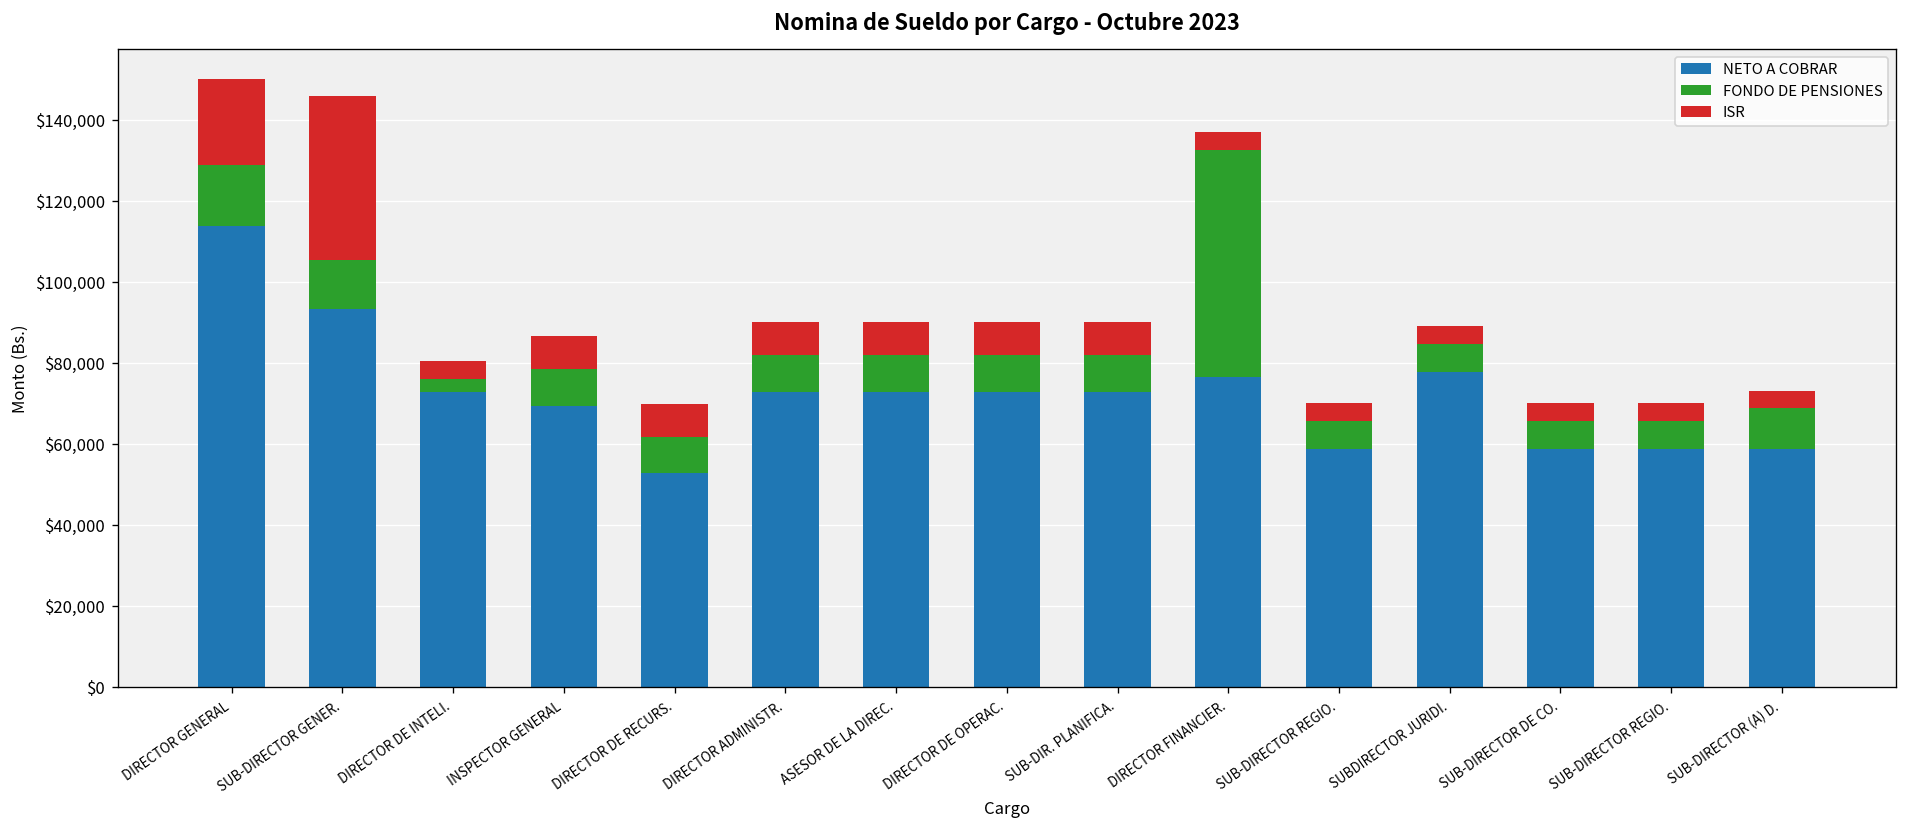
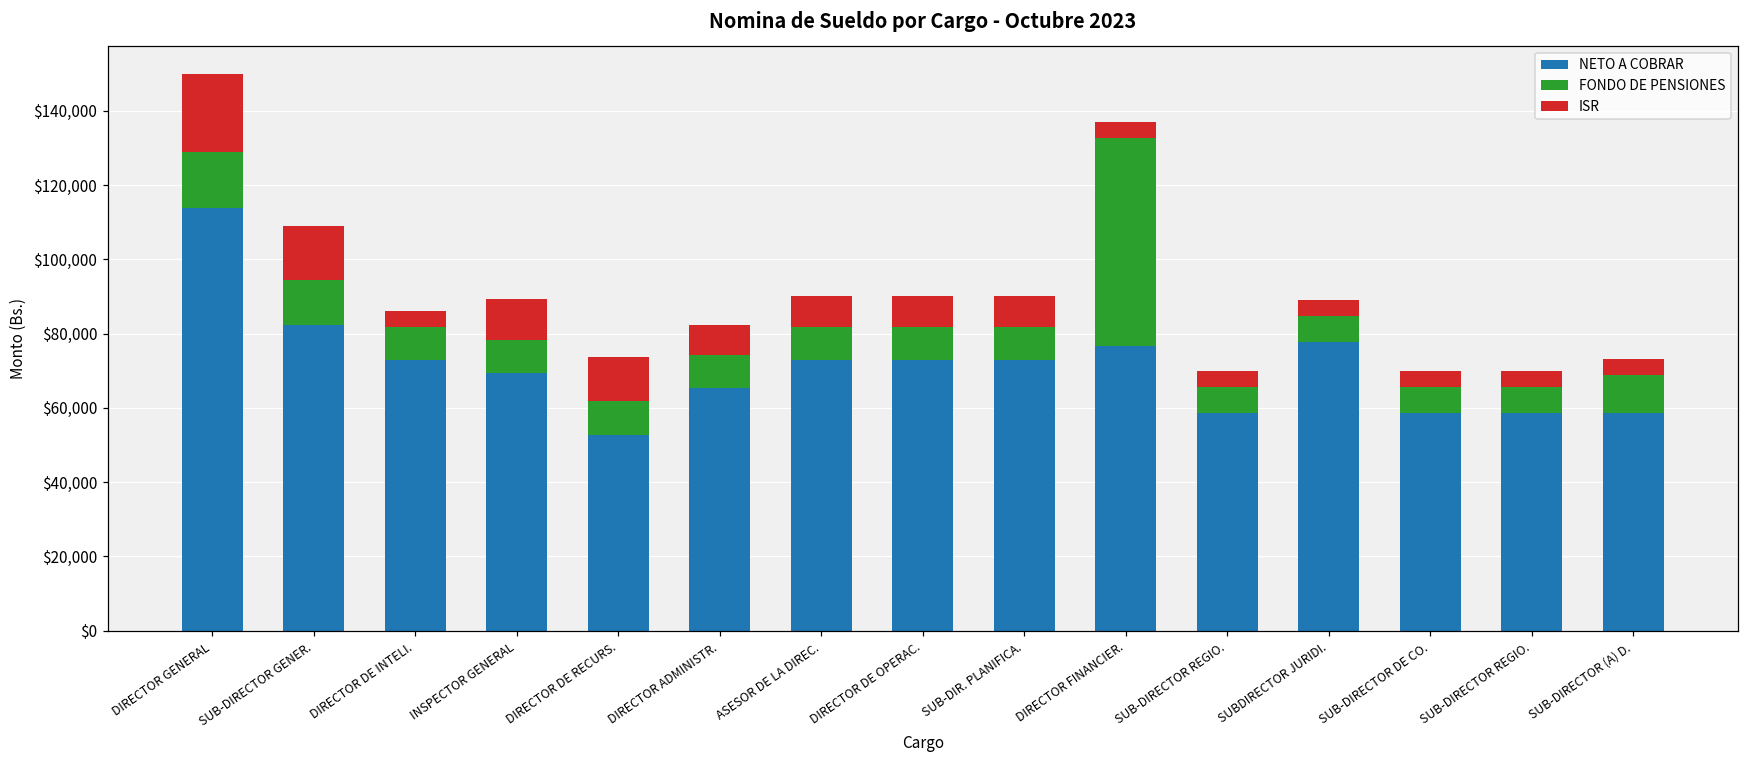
NETO A COBRAR, SUB-DIRECTOR GENER.: $93,000 -> $82,000
ISR, SUB-DIRECTOR GENER.: $41,000 -> $15,000
FONDO DE PENSIONES, DIRECTOR DE INTELI.: $3,000 -> $9,000
ISR, INSPECTOR GENERAL: $8,000 -> $11,000
ISR, DIRECTOR DE RECURS.: $8,000 -> $12,000
NETO A COBRAR, DIRECTOR ADMINISTR.: $73,000 -> $65,000
